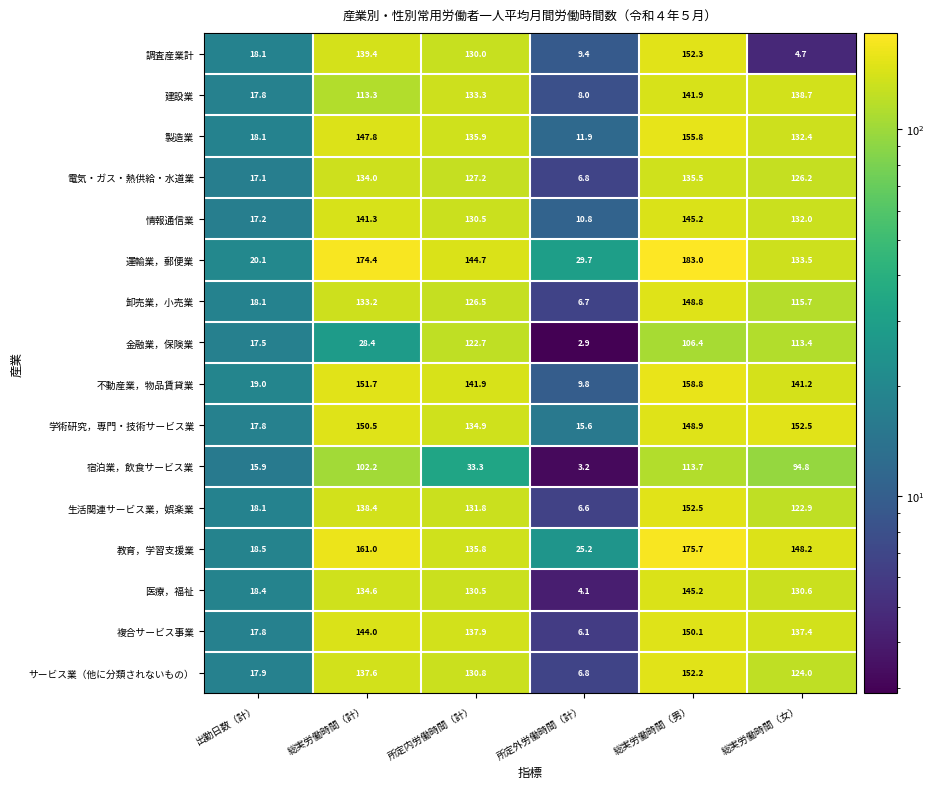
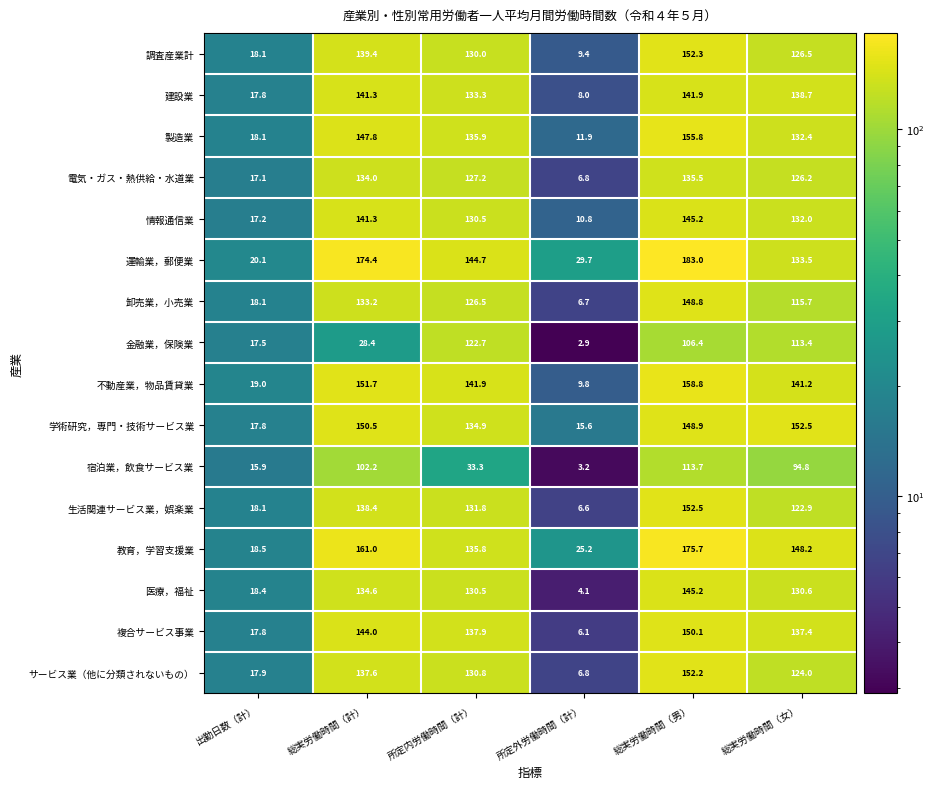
調査産業計, 総実労働時間（女）: 4.7 -> 126.5
建設業, 総実労働時間（計）: 113.3 -> 141.3
